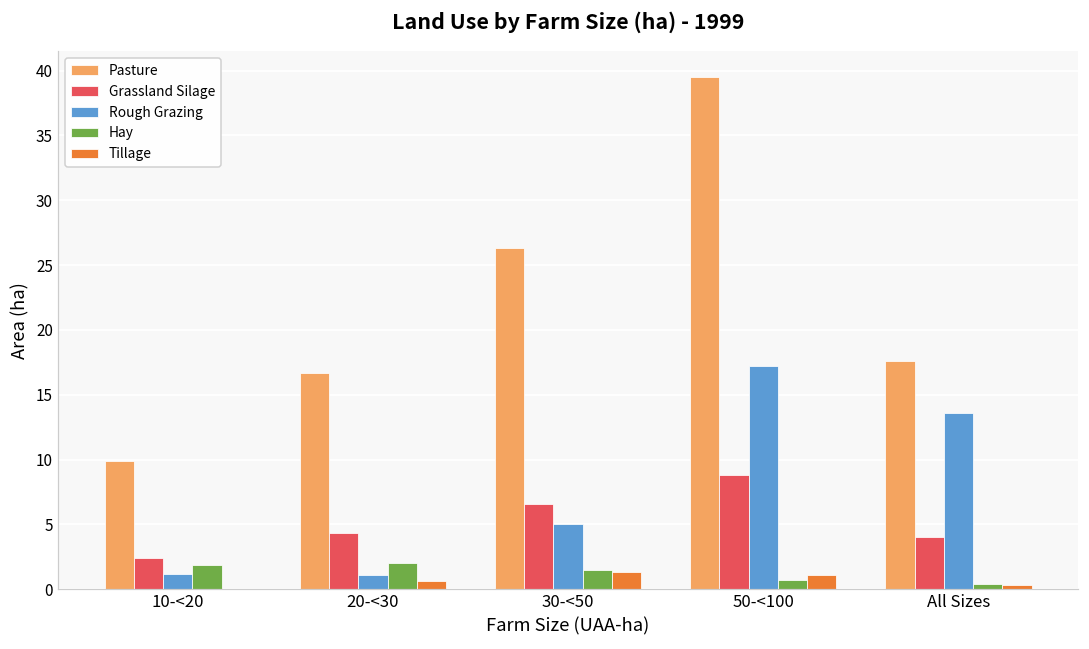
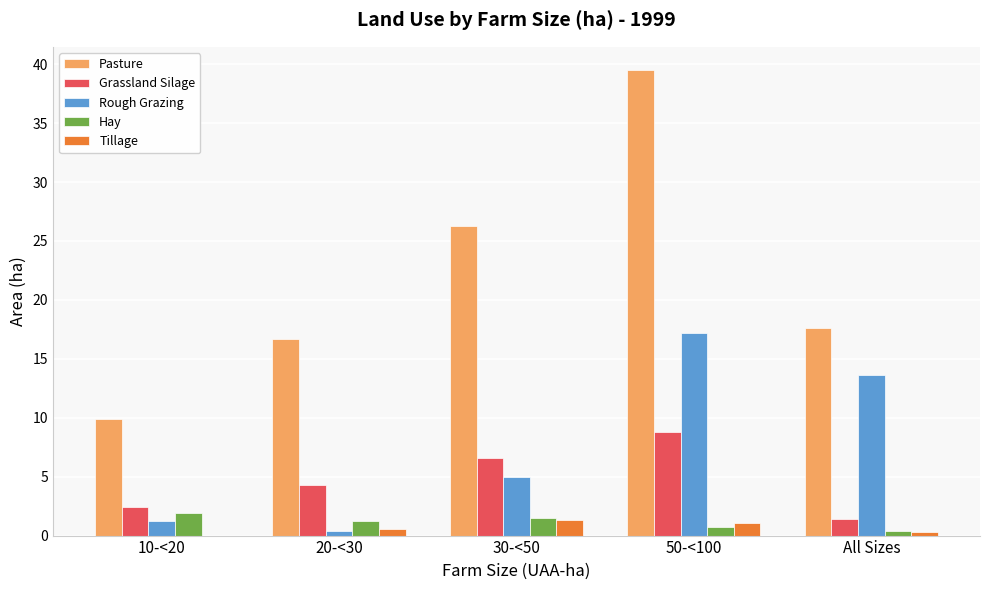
Rough Grazing, 20-<30: 1.1 -> 0.4
Hay, 20-<30: 2.0 -> 1.2
Grassland Silage, All Sizes: 4.0 -> 1.4
